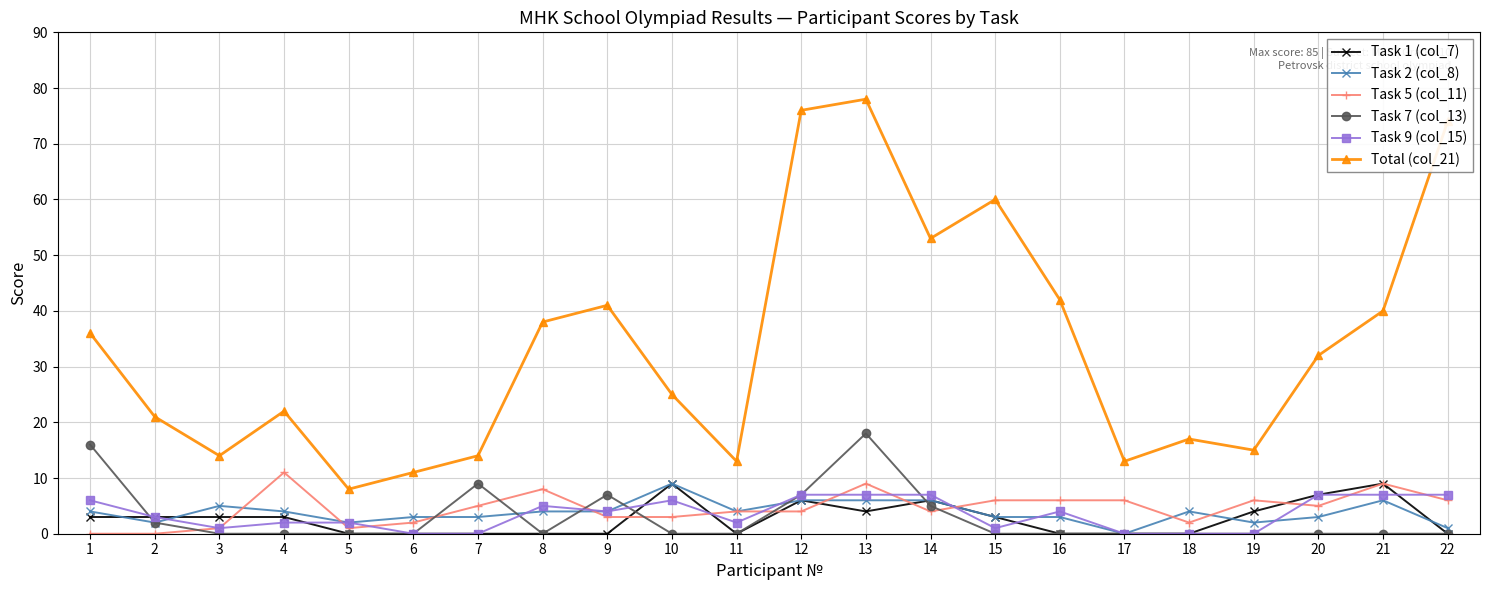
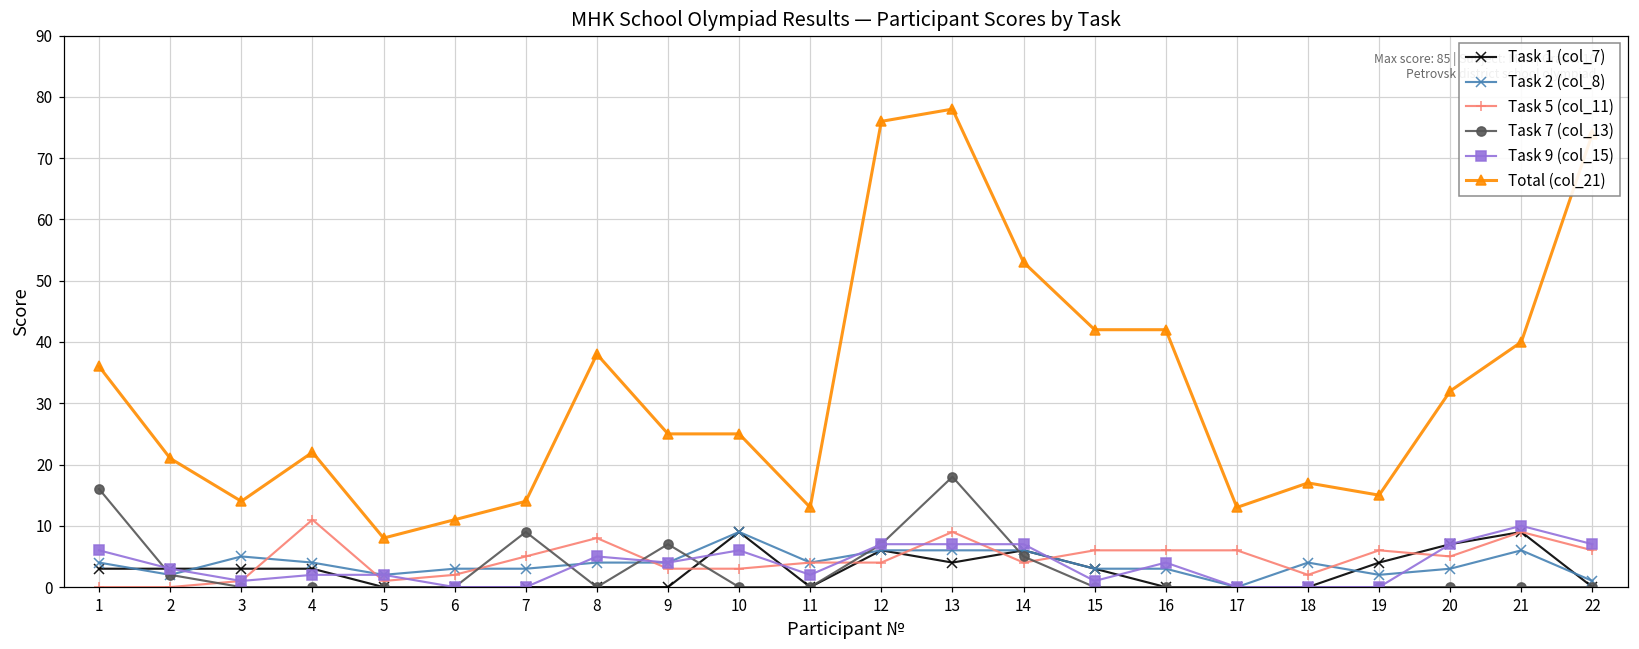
Total (col_21), 9: 41 -> 25
Total (col_21), 15: 60 -> 42
Task 9 (col_15), 21: 7 -> 10
